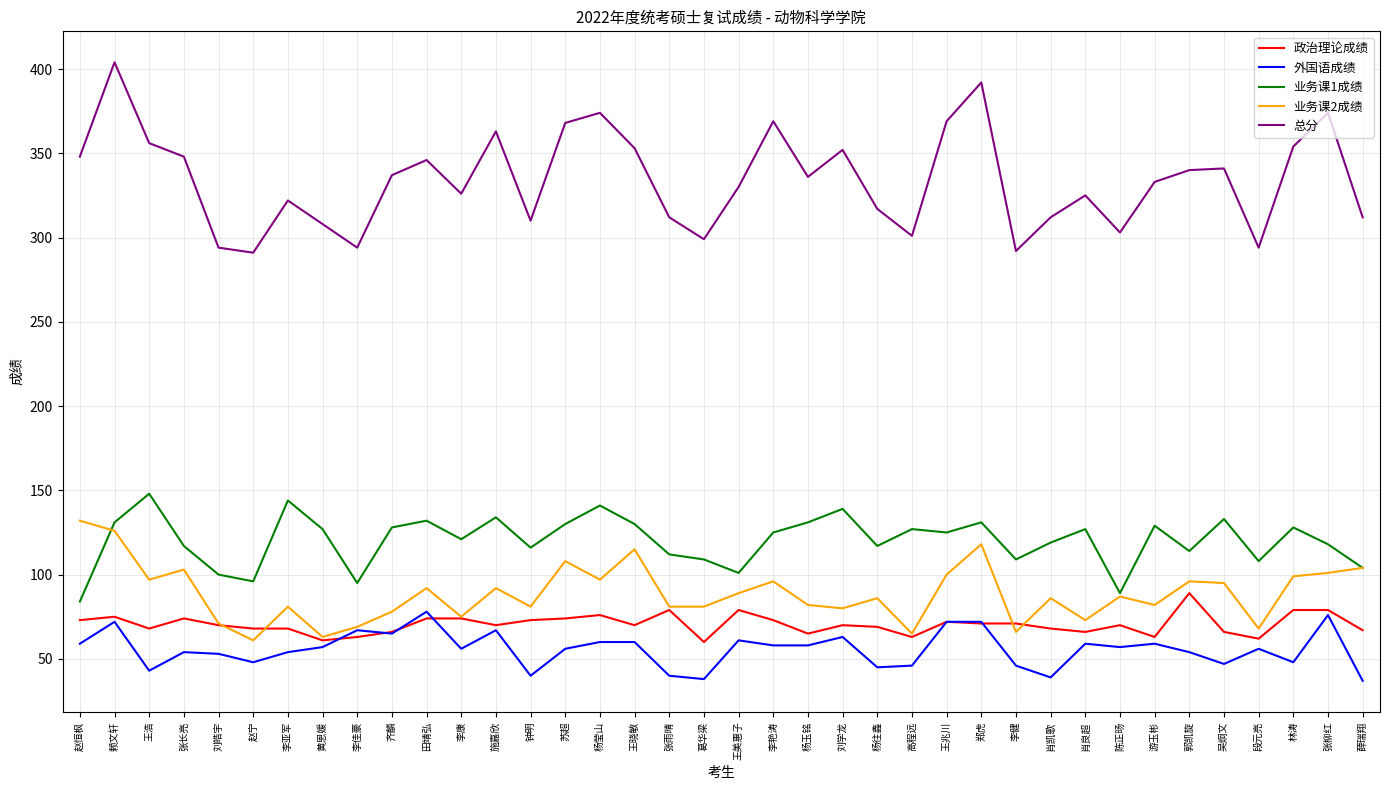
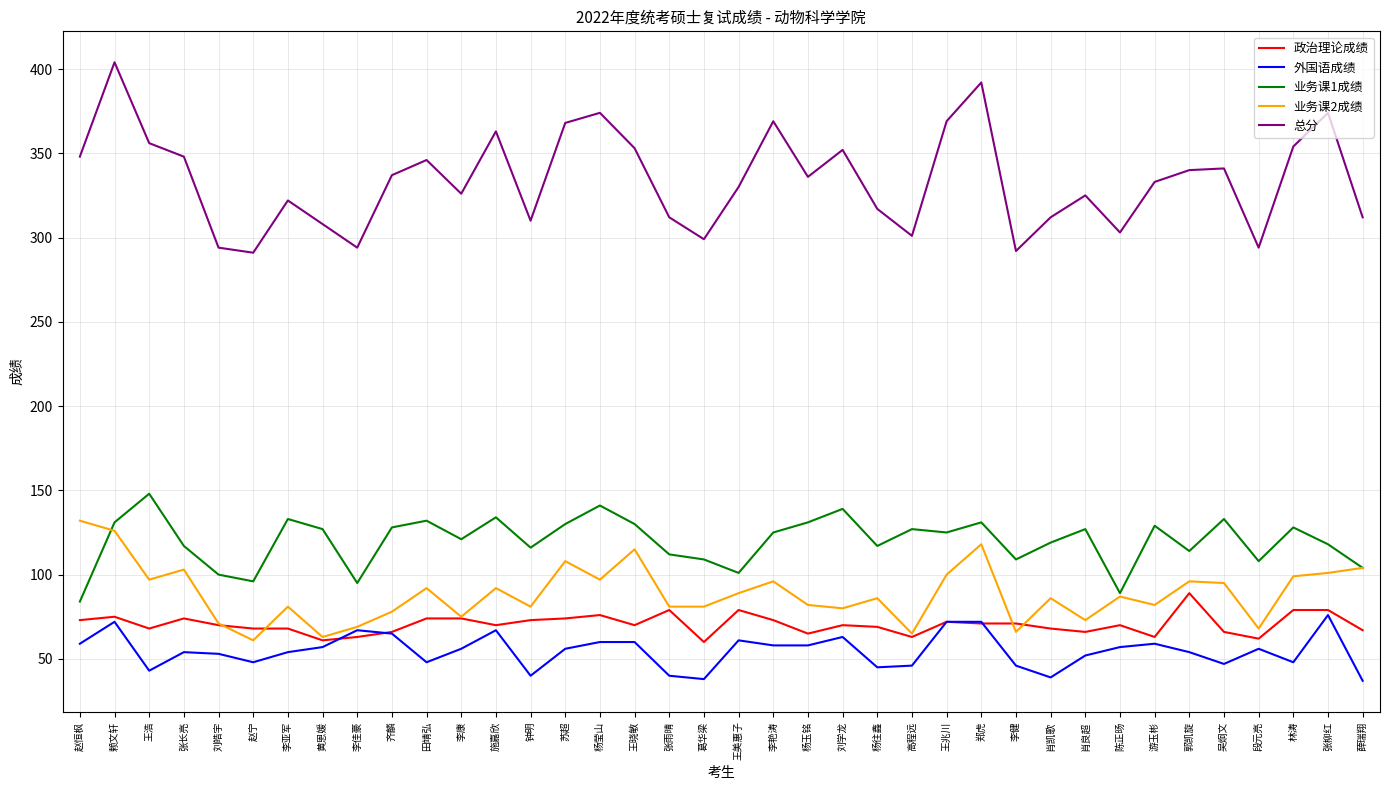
业务课1成绩, 李亚军: 144 -> 133
外国语成绩, 田靖弘: 78 -> 48
外国语成绩, 肖良超: 59 -> 52
